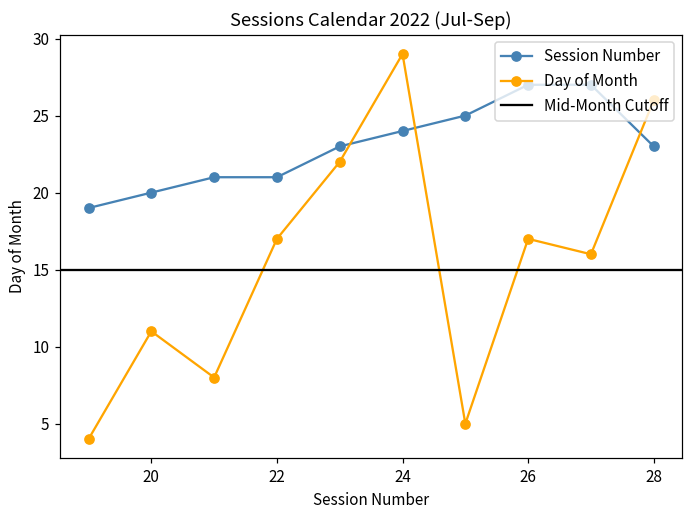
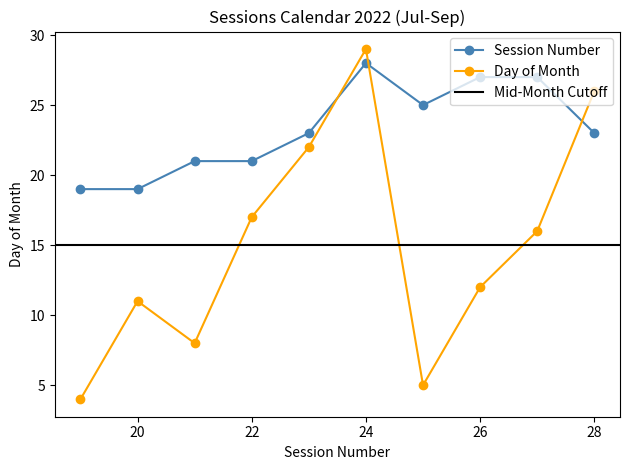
Session Number, 20: 20 -> 19
Session Number, 24: 24 -> 28
Day of Month, 26: 17 -> 12
